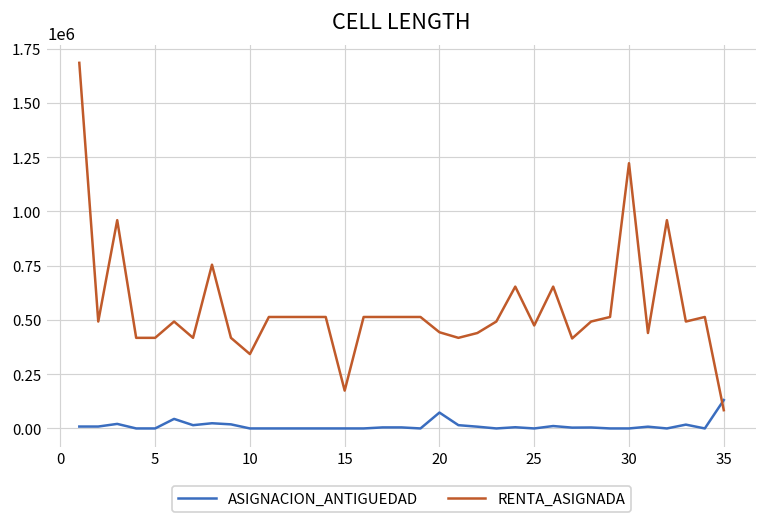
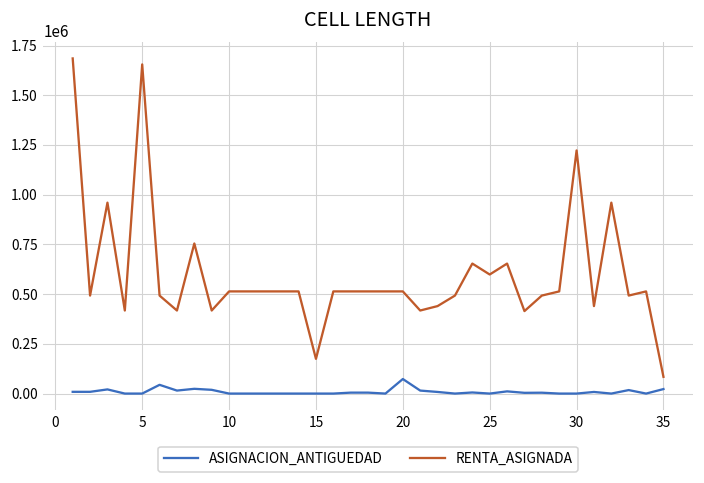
RENTA_ASIGNADA, 5: 420000 -> 1660000
RENTA_ASIGNADA, 10: 340000 -> 510000
RENTA_ASIGNADA, 20: 440000 -> 510000
RENTA_ASIGNADA, 25: 470000 -> 600000
ASIGNACION_ANTIGUEDAD, 35: 130000 -> 20000
